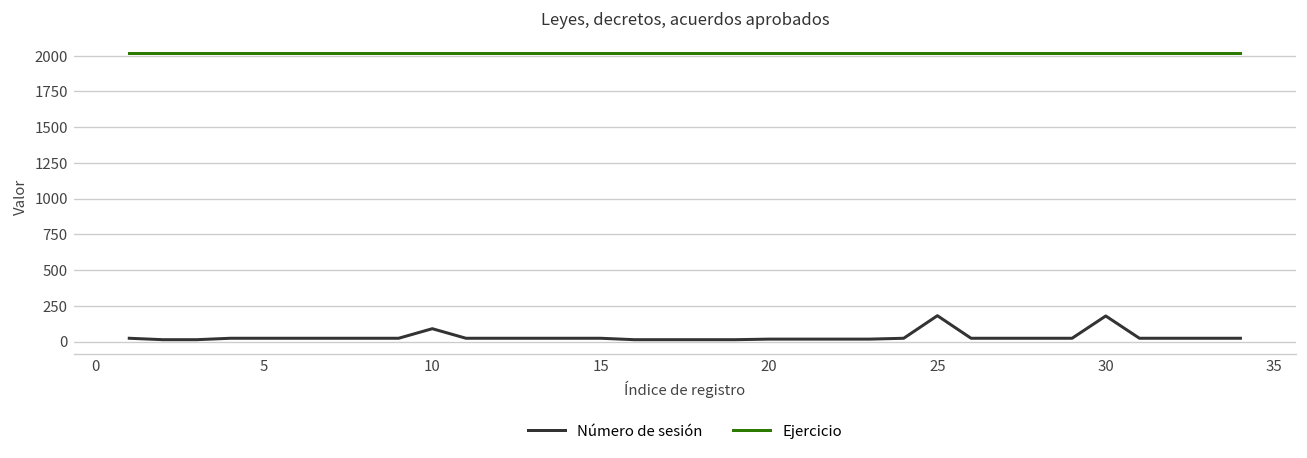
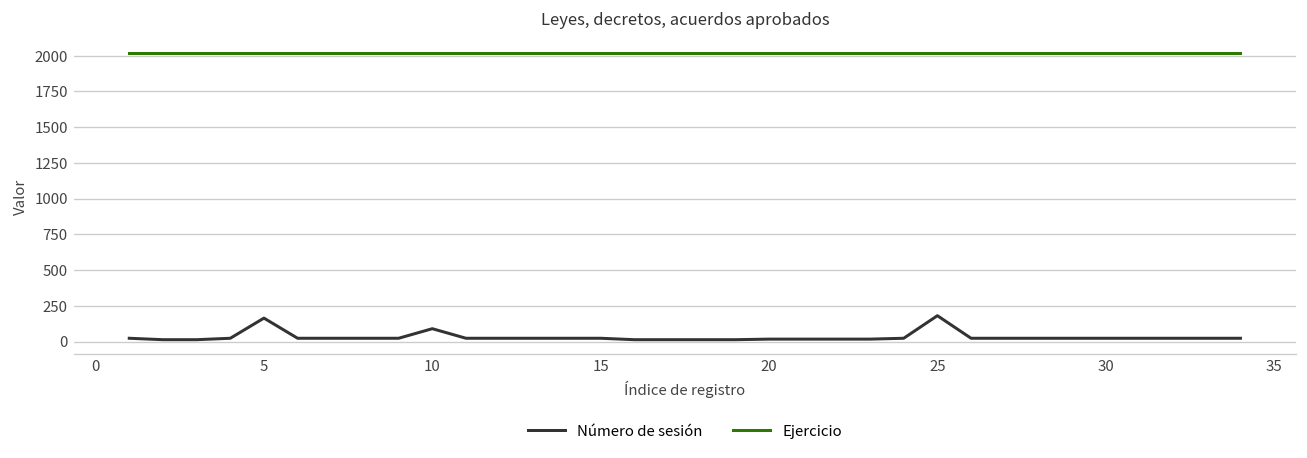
Número de sesión, 5: 20 -> 160
Número de sesión, 30: 180 -> 20
